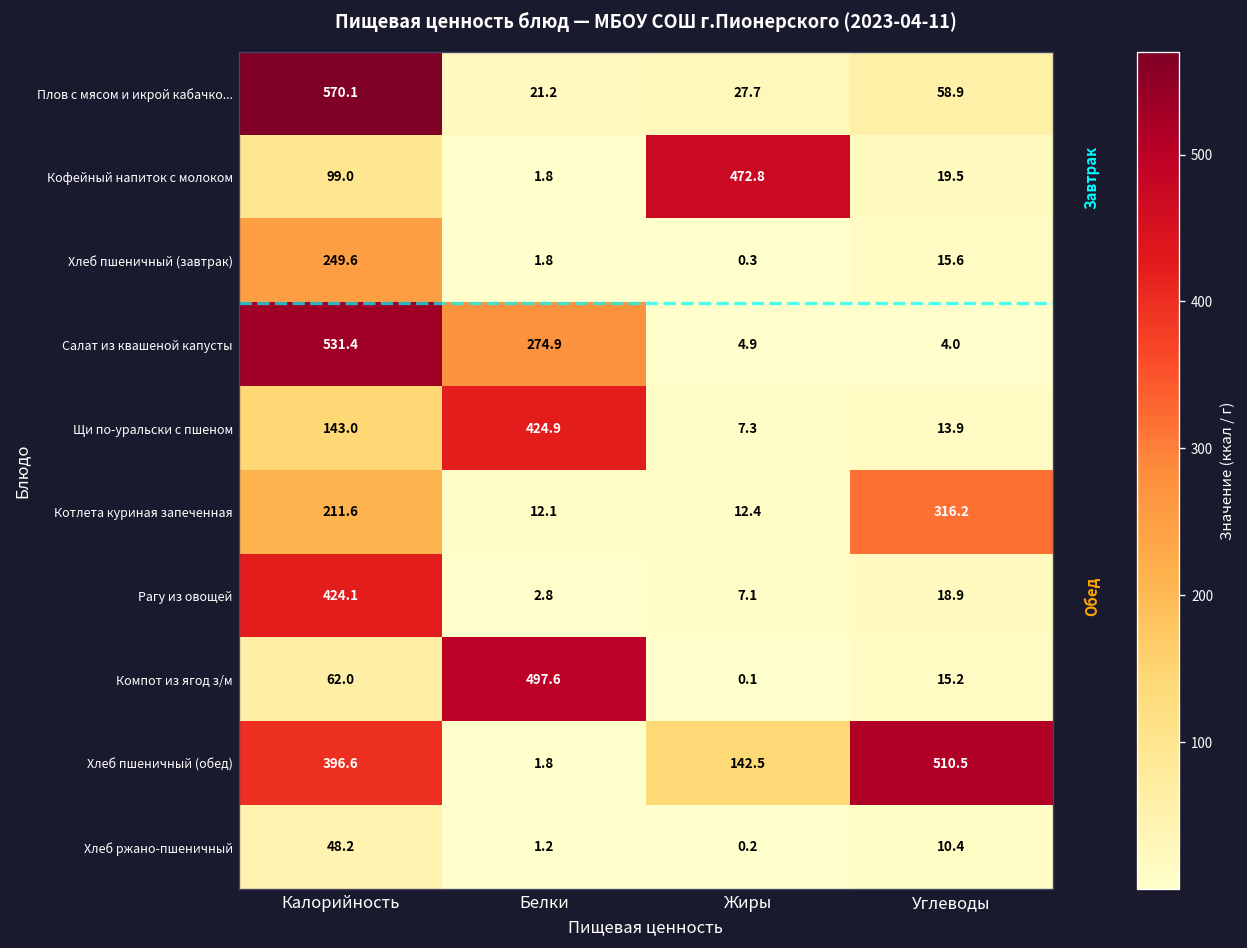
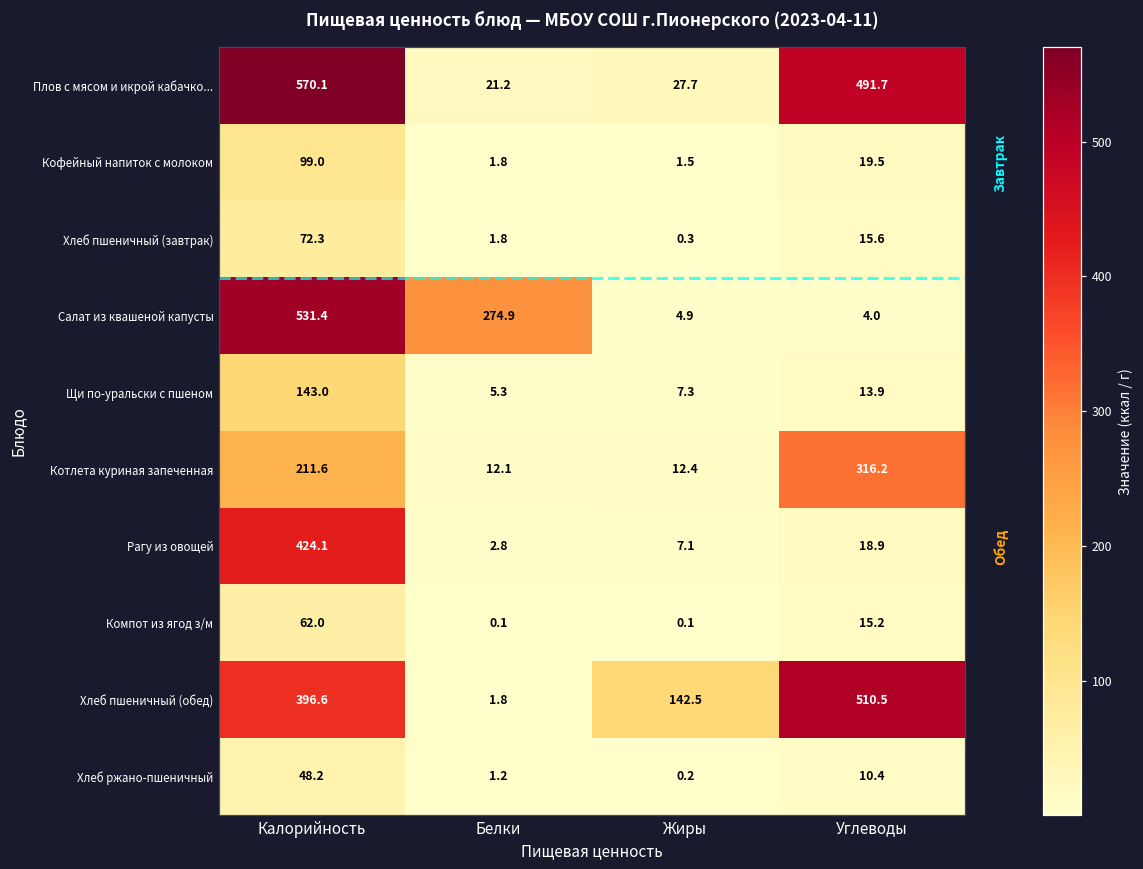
Плов с мясом и икрой кабачко..., Углеводы: 58.9 -> 491.7
Кофейный напиток с молоком, Жиры: 472.8 -> 1.5
Хлеб пшеничный (завтрак), Калорийность: 249.6 -> 72.3
Щи по-уральски с пшеном, Белки: 424.9 -> 5.3
Компот из ягод з/м, Белки: 497.6 -> 0.1
